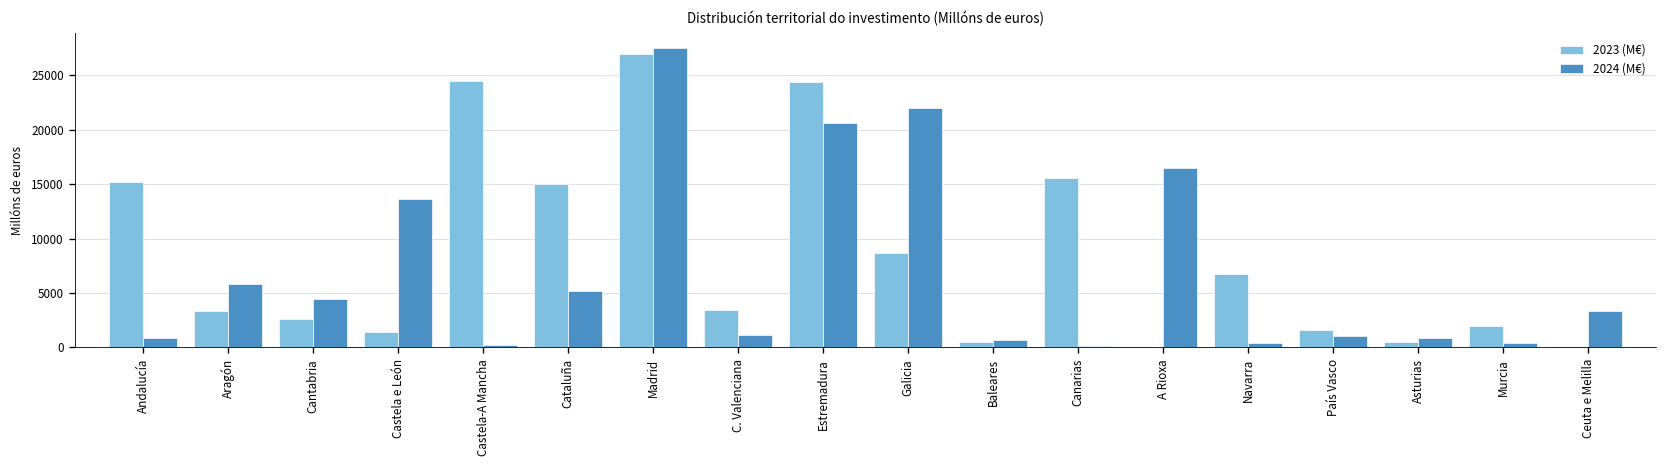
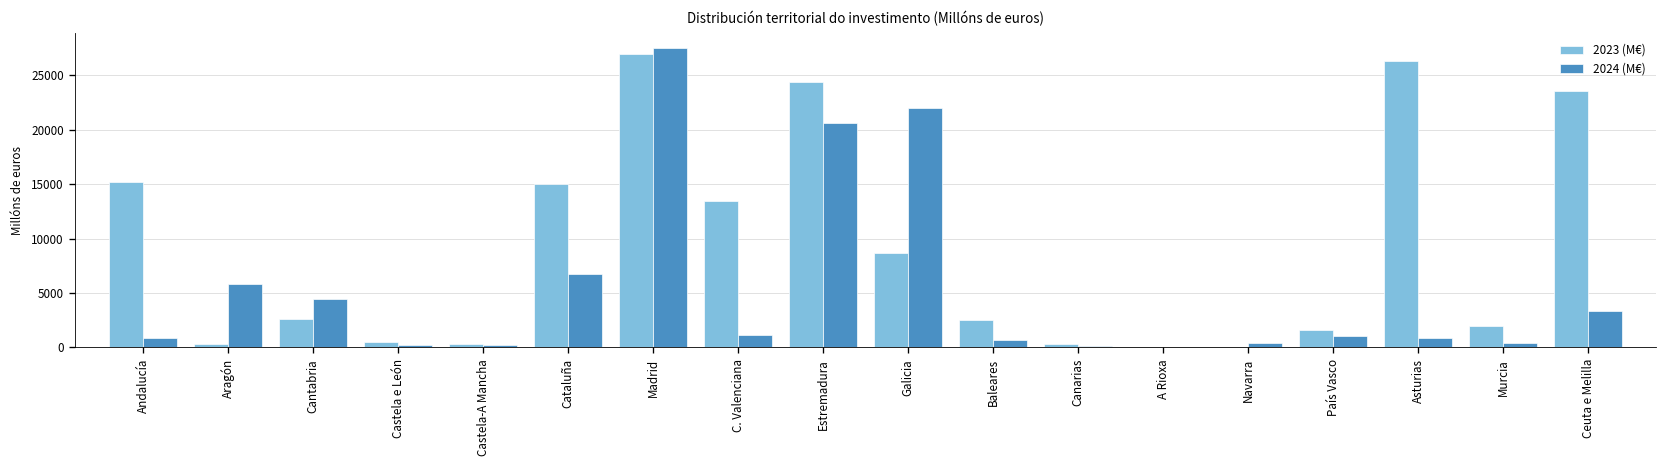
2023 (M€), Aragón: 3000 -> 0
2023 (M€), Castela e León: 1000 -> 0
2024 (M€), Castela e León: 14000 -> 0
2023 (M€), Castela-A Mancha: 25000 -> 0
2024 (M€), Cataluña: 5000 -> 7000
2023 (M€), C. Valenciana: 3000 -> 13000
2023 (M€), Baleares: 0 -> 3000
2023 (M€), Canarias: 16000 -> 0
2024 (M€), A Rioxa: 16000 -> 0
2023 (M€), Navarra: 7000 -> 0
2023 (M€), Asturias: 1000 -> 26000
2023 (M€), Ceuta e Melilla: 0 -> 24000
